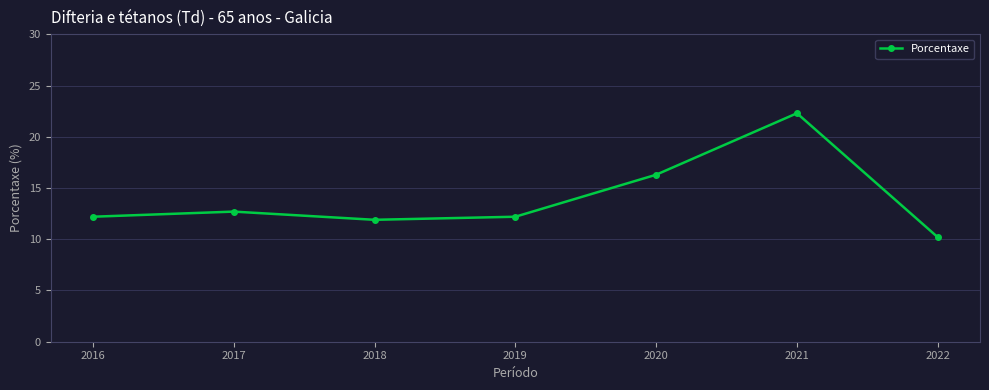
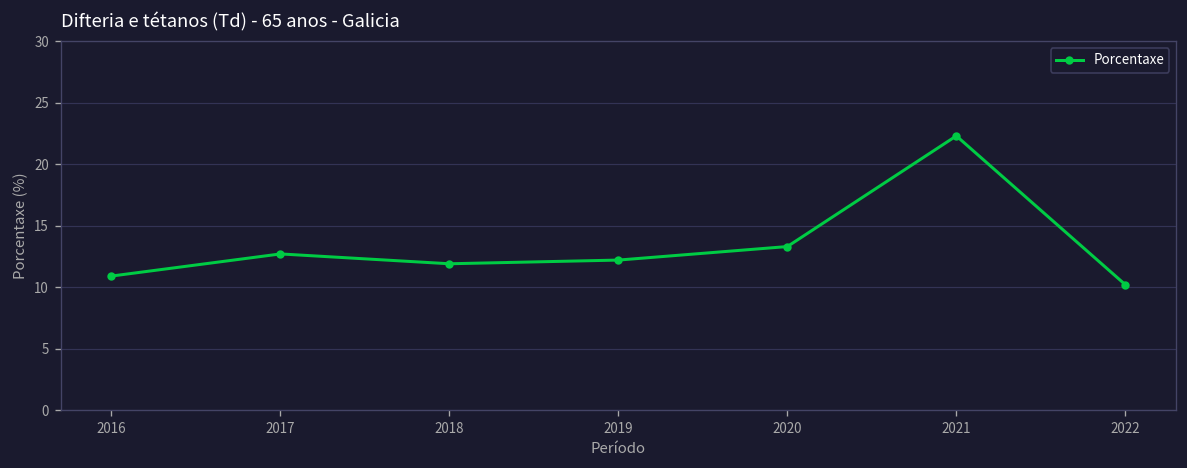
2016: 12.2 -> 10.9
2020: 16.3 -> 13.3
